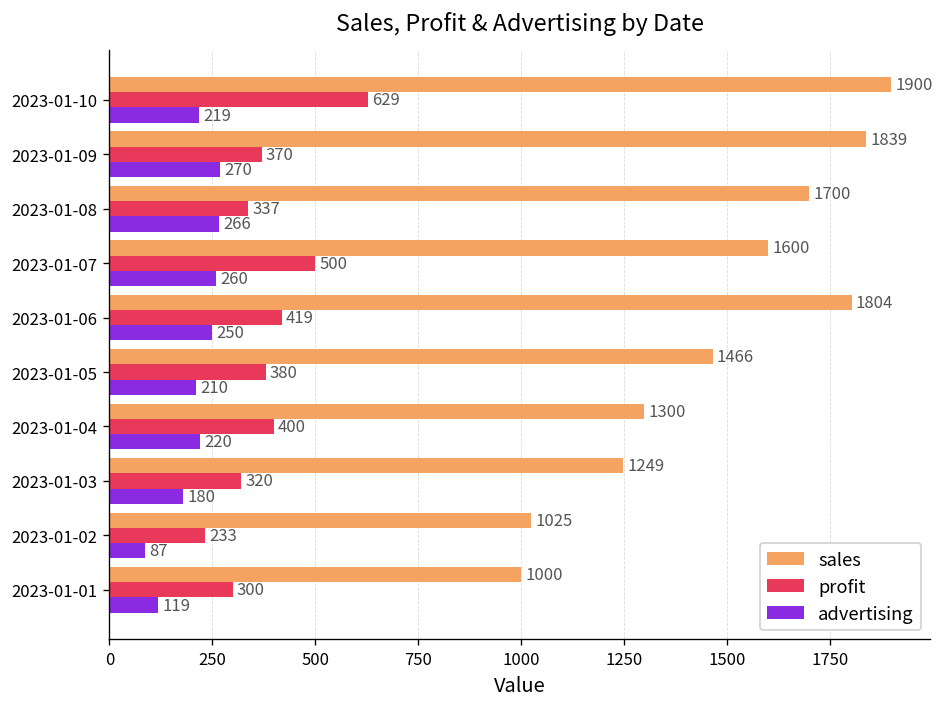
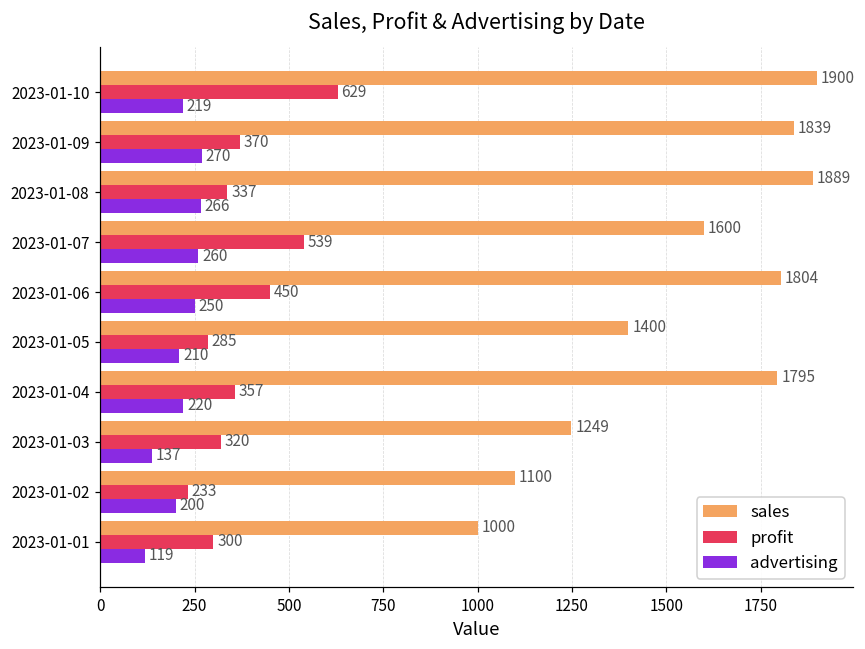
sales, 2023-01-08: 1700 -> 1889
profit, 2023-01-07: 500 -> 539
profit, 2023-01-06: 419 -> 450
sales, 2023-01-05: 1466 -> 1400
profit, 2023-01-05: 380 -> 285
sales, 2023-01-04: 1300 -> 1795
profit, 2023-01-04: 400 -> 357
advertising, 2023-01-03: 180 -> 137
sales, 2023-01-02: 1025 -> 1100
advertising, 2023-01-02: 87 -> 200
